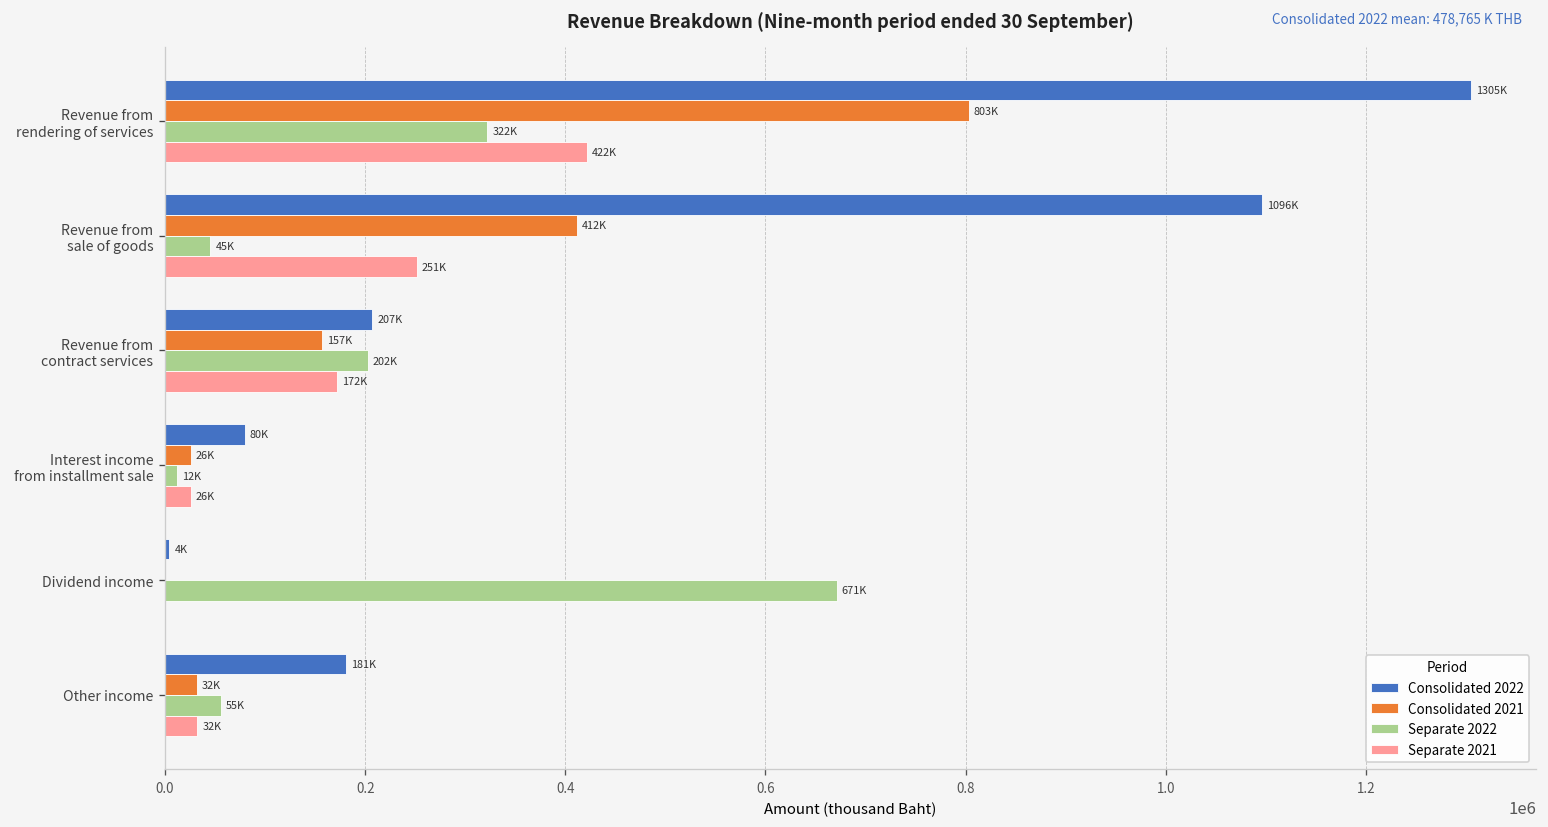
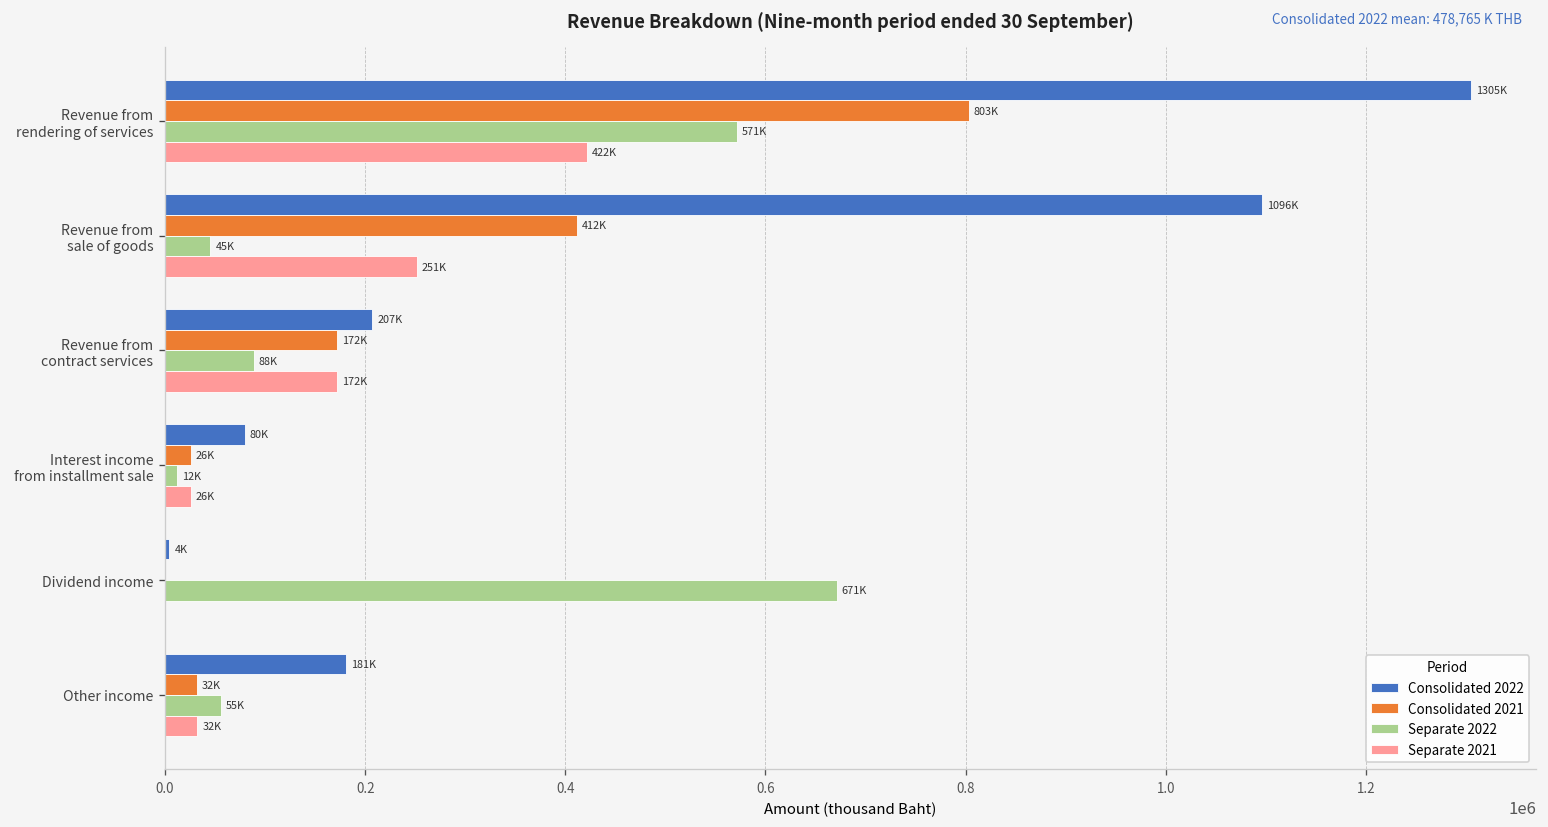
Separate 2022, Revenue from rendering of services: 322K -> 571K
Consolidated 2021, Revenue from contract services: 157K -> 172K
Separate 2022, Revenue from contract services: 202K -> 88K
